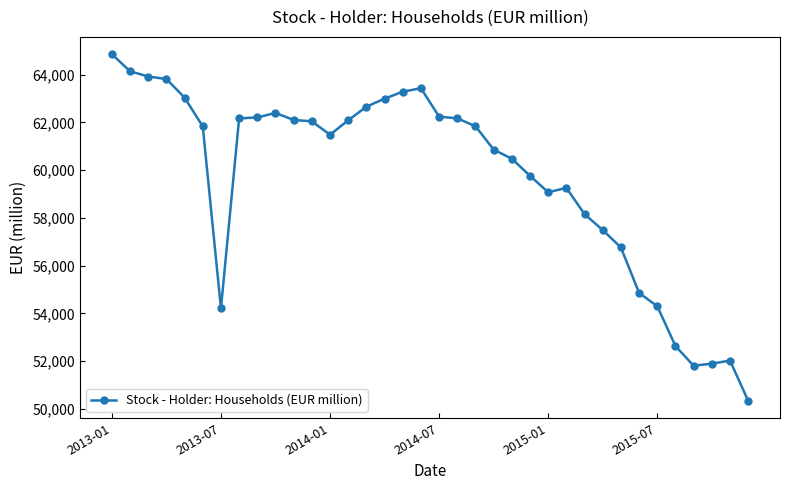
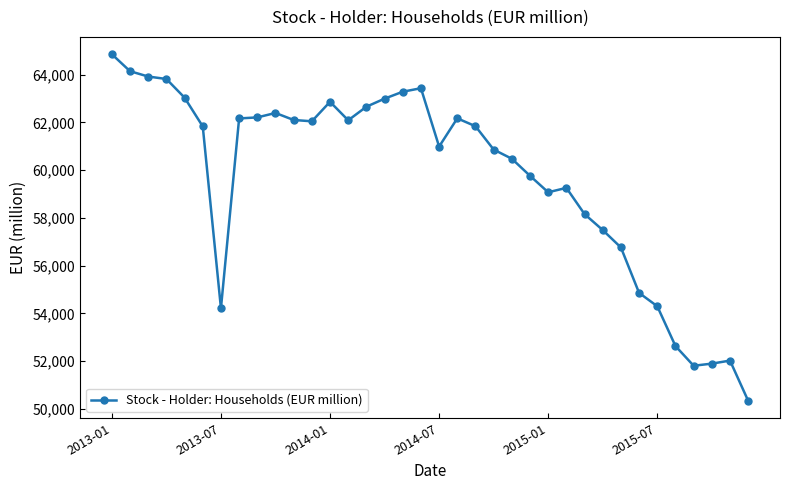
2014-01: 61,500 -> 62,900
2014-07: 62,200 -> 61,000
